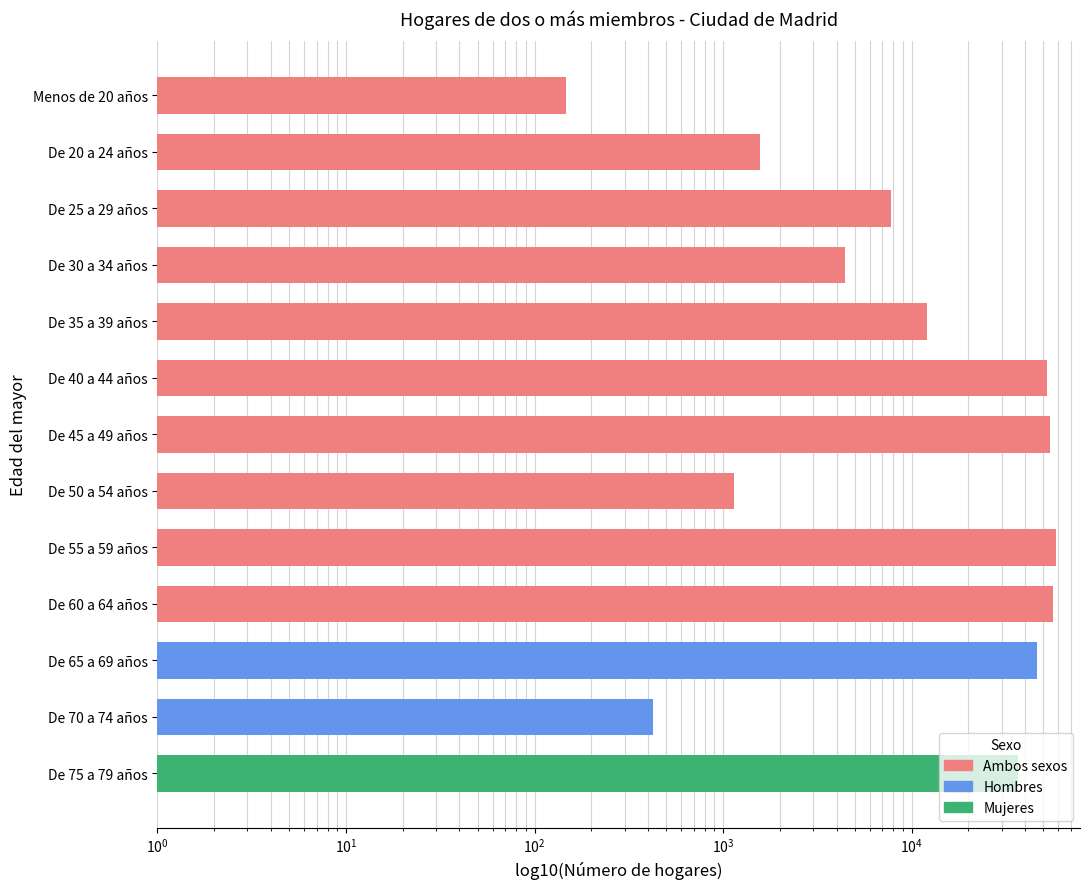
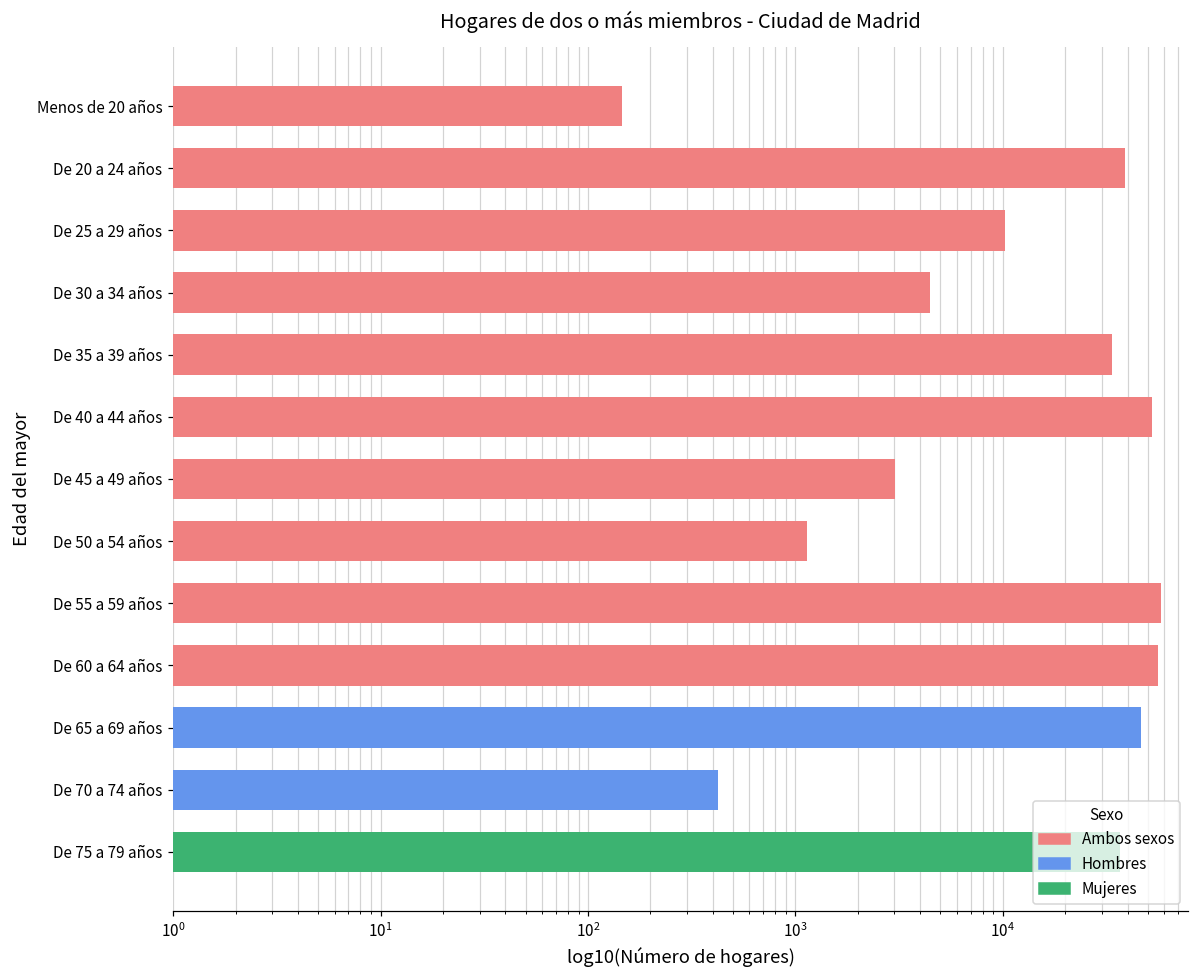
De 20 a 24 años: 1600 -> 39000
De 25 a 29 años: 7800 -> 10000
De 35 a 39 años: 12000 -> 34000
De 45 a 49 años: 54000 -> 3000
